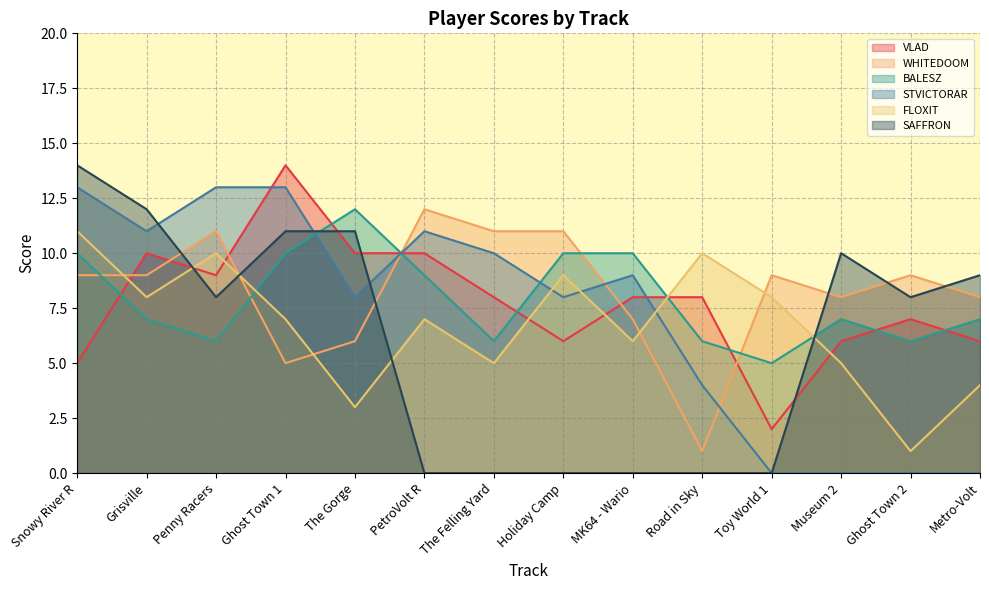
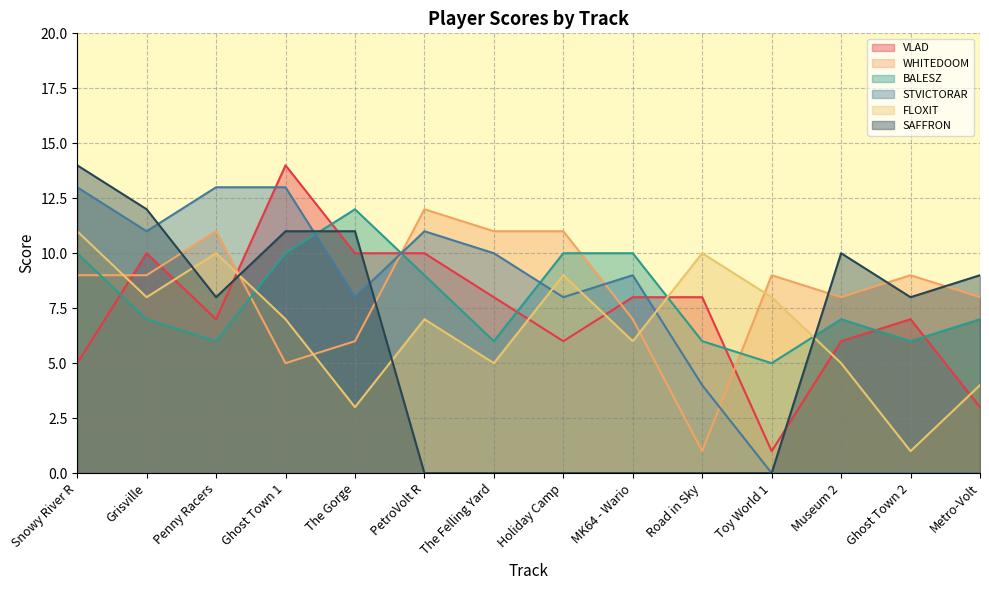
VLAD, Penny Racers: 9 -> 7
VLAD, Toy World 1: 2 -> 1
VLAD, Metro-Volt: 6 -> 3
